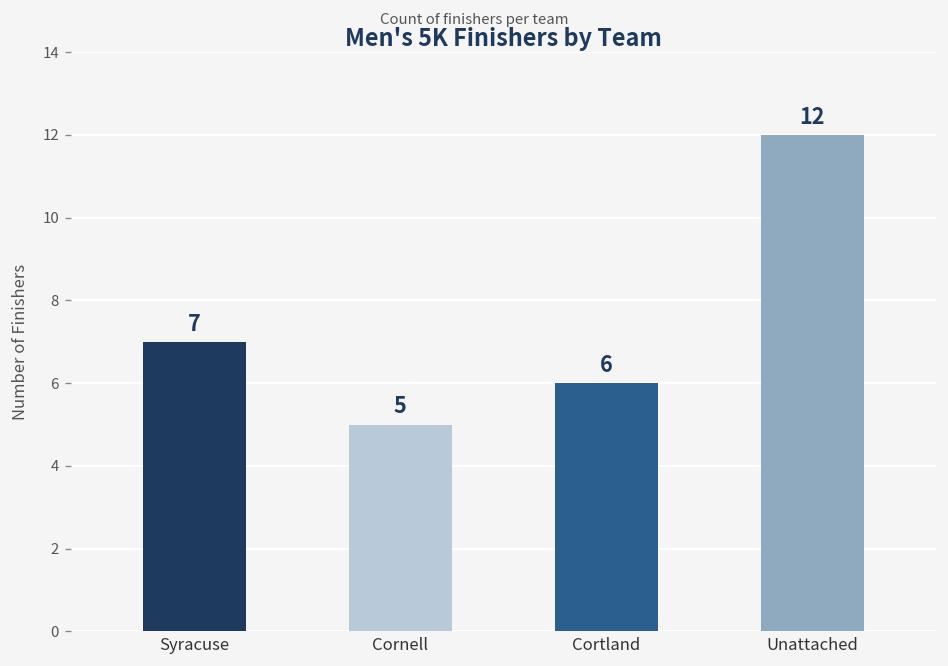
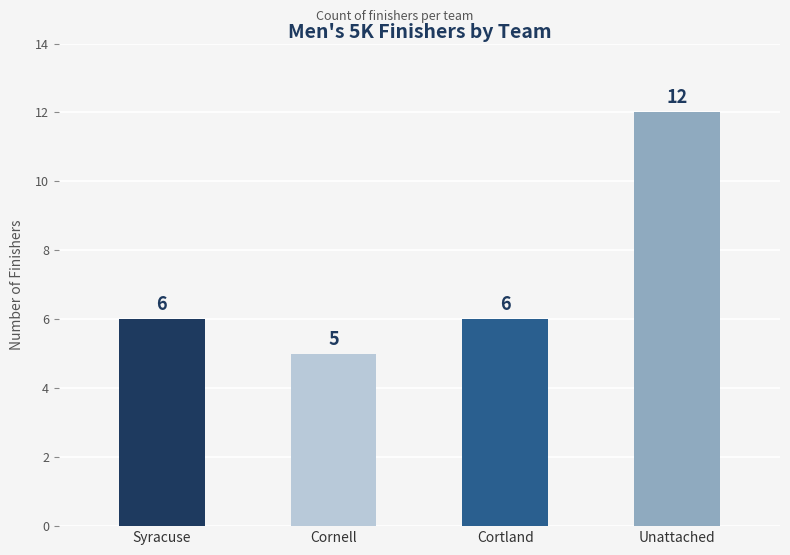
Syracuse: 7 -> 6
